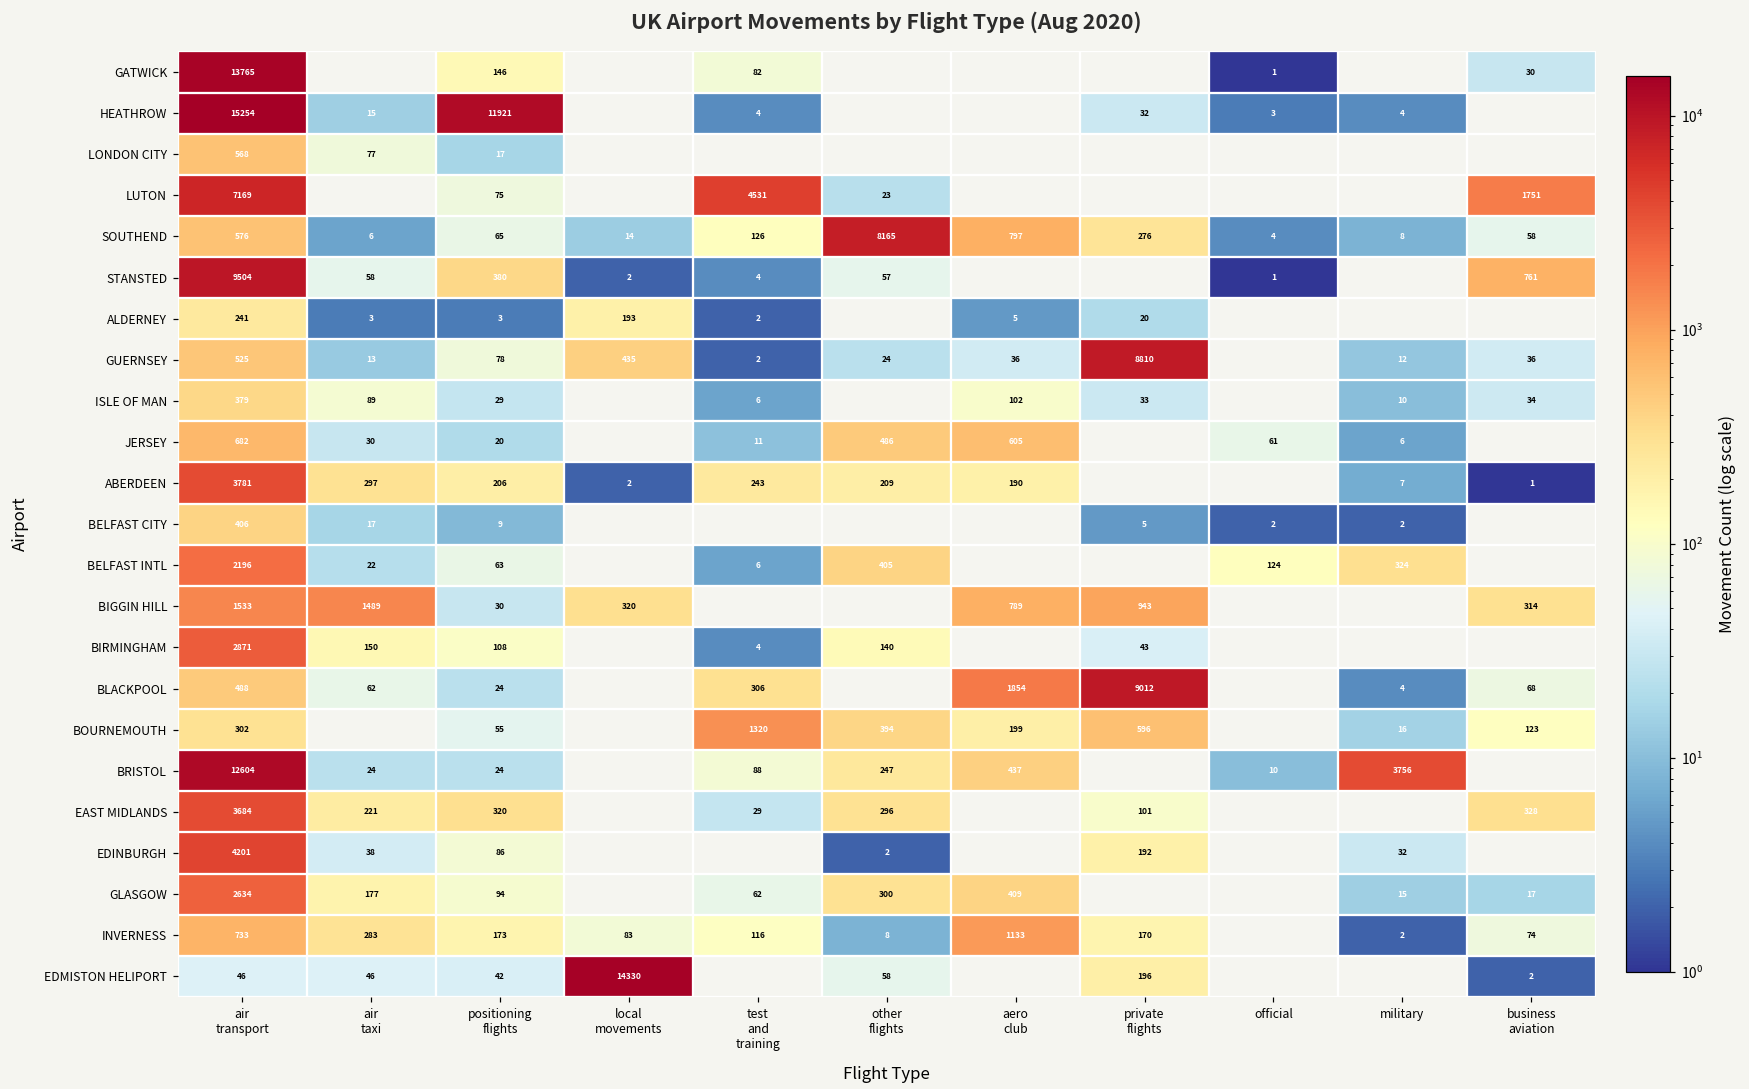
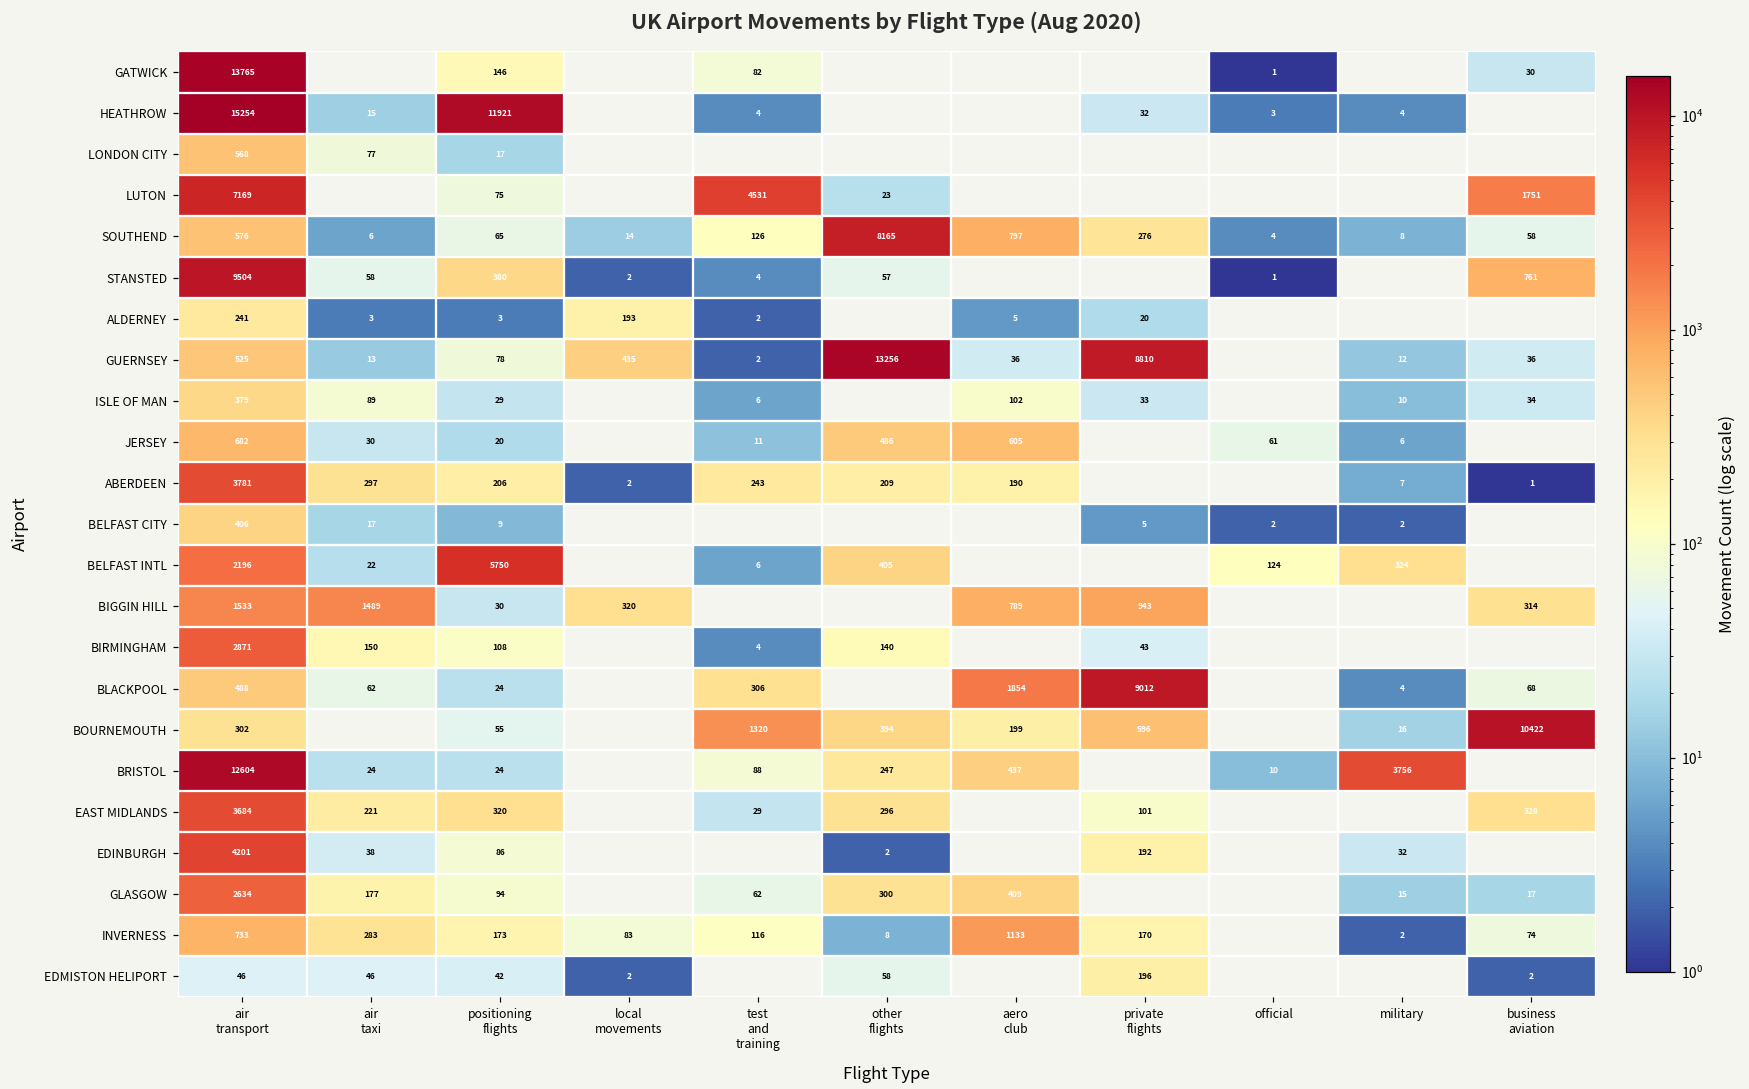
GUERNSEY, other flights: 24 -> 13256
BELFAST INTL, positioning flights: 63 -> 5750
BOURNEMOUTH, business aviation: 123 -> 10422
EDMISTON HELIPORT, local movements: 14330 -> 2
